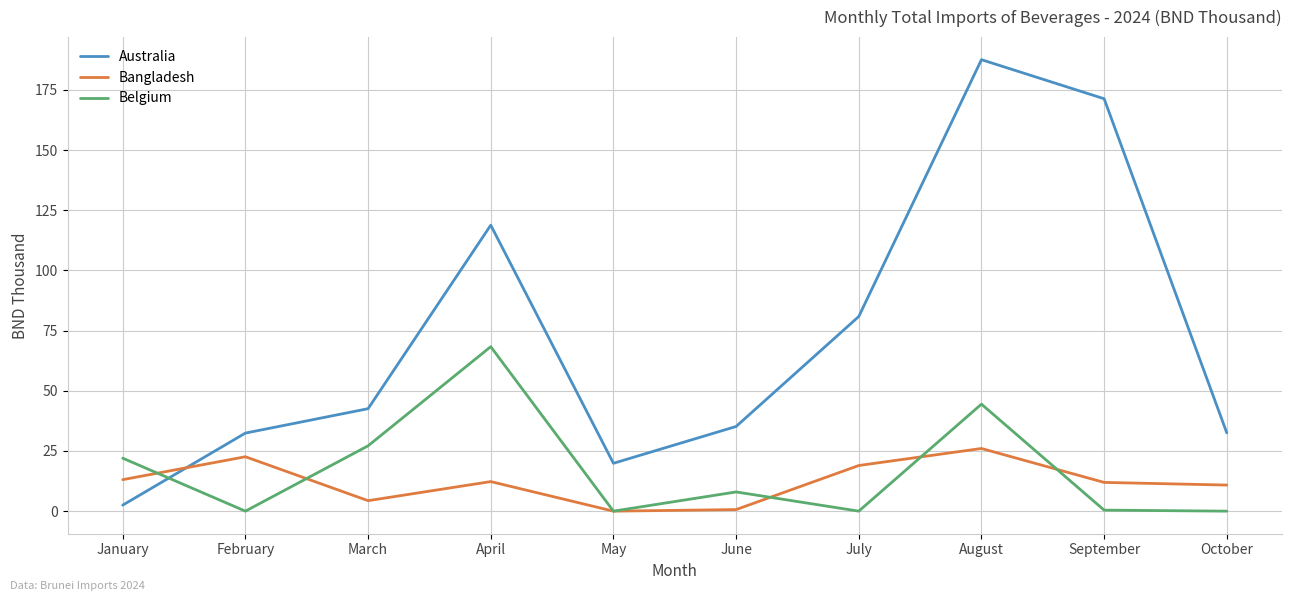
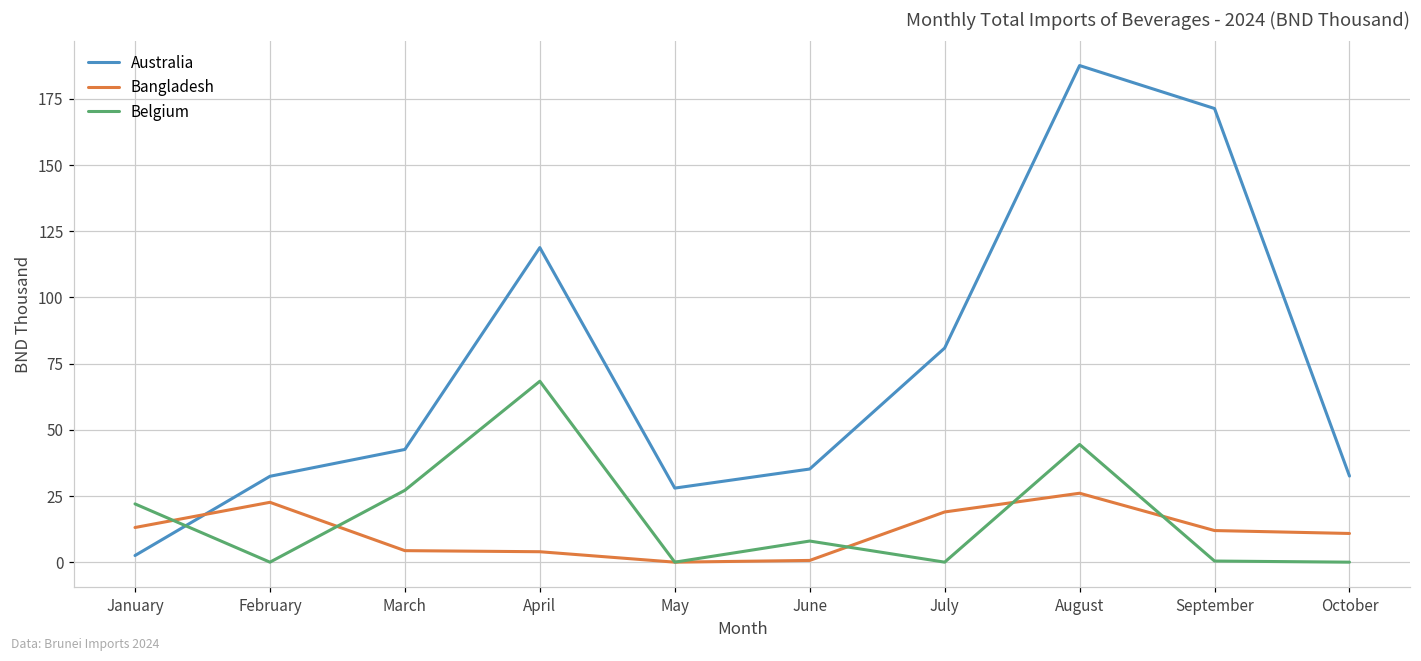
Bangladesh, April: 12 -> 4
Australia, May: 20 -> 28
